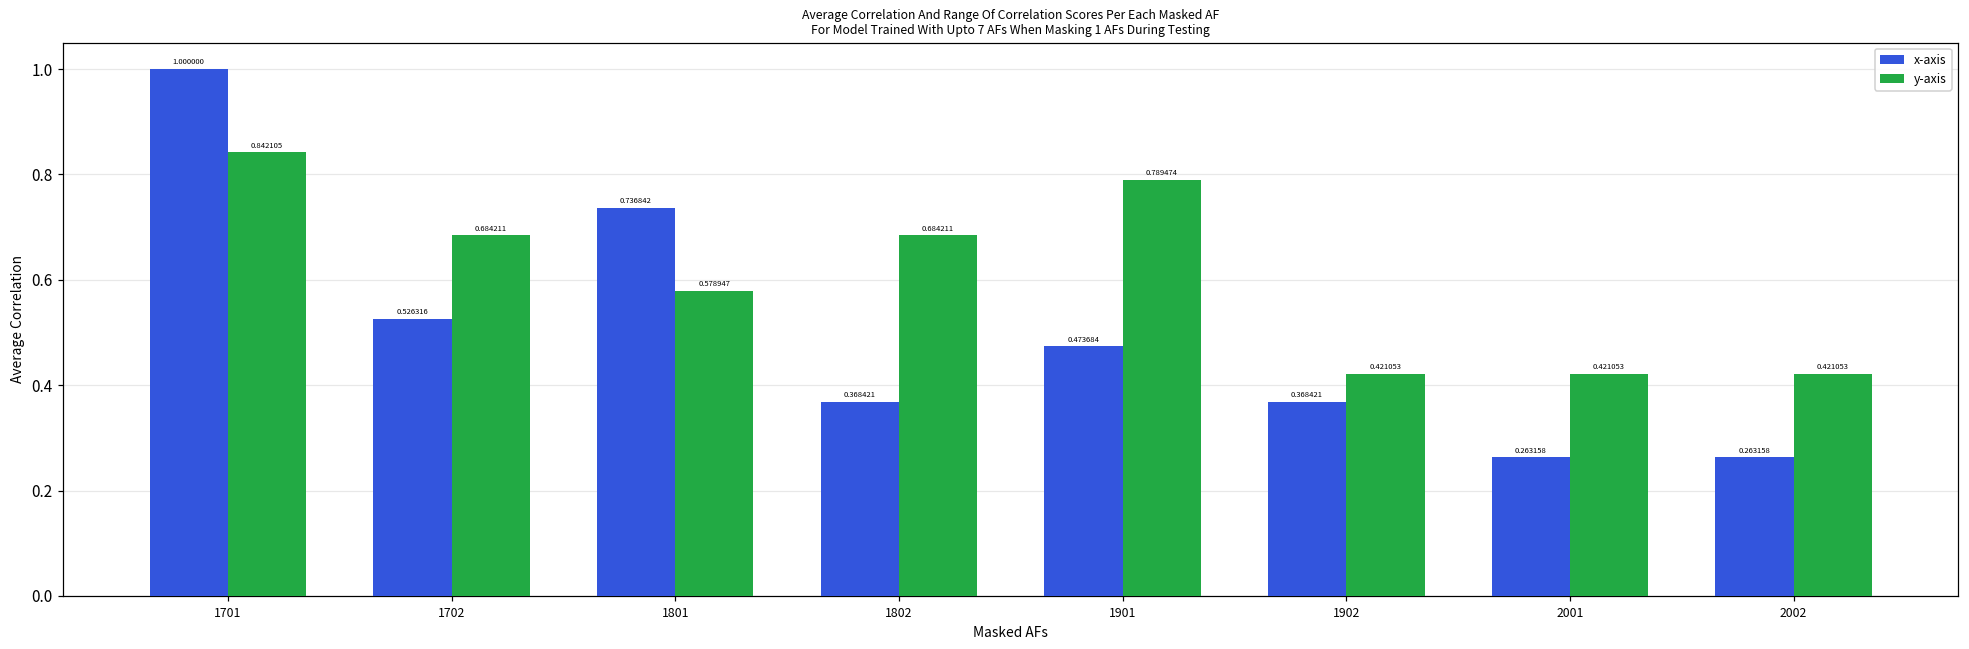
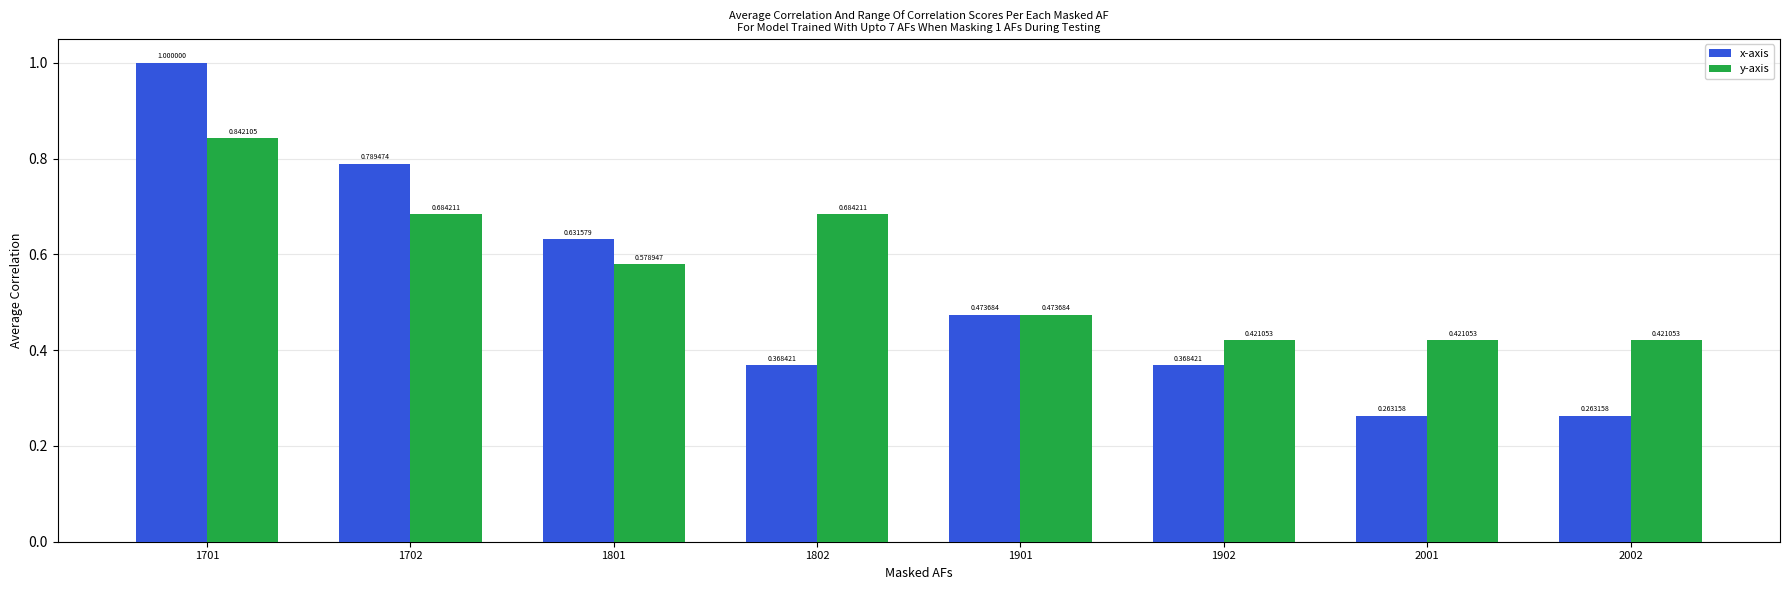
x-axis, 1702: 0.526316 -> 0.789474
x-axis, 1801: 0.736842 -> 0.631579
y-axis, 1901: 0.789474 -> 0.473684
